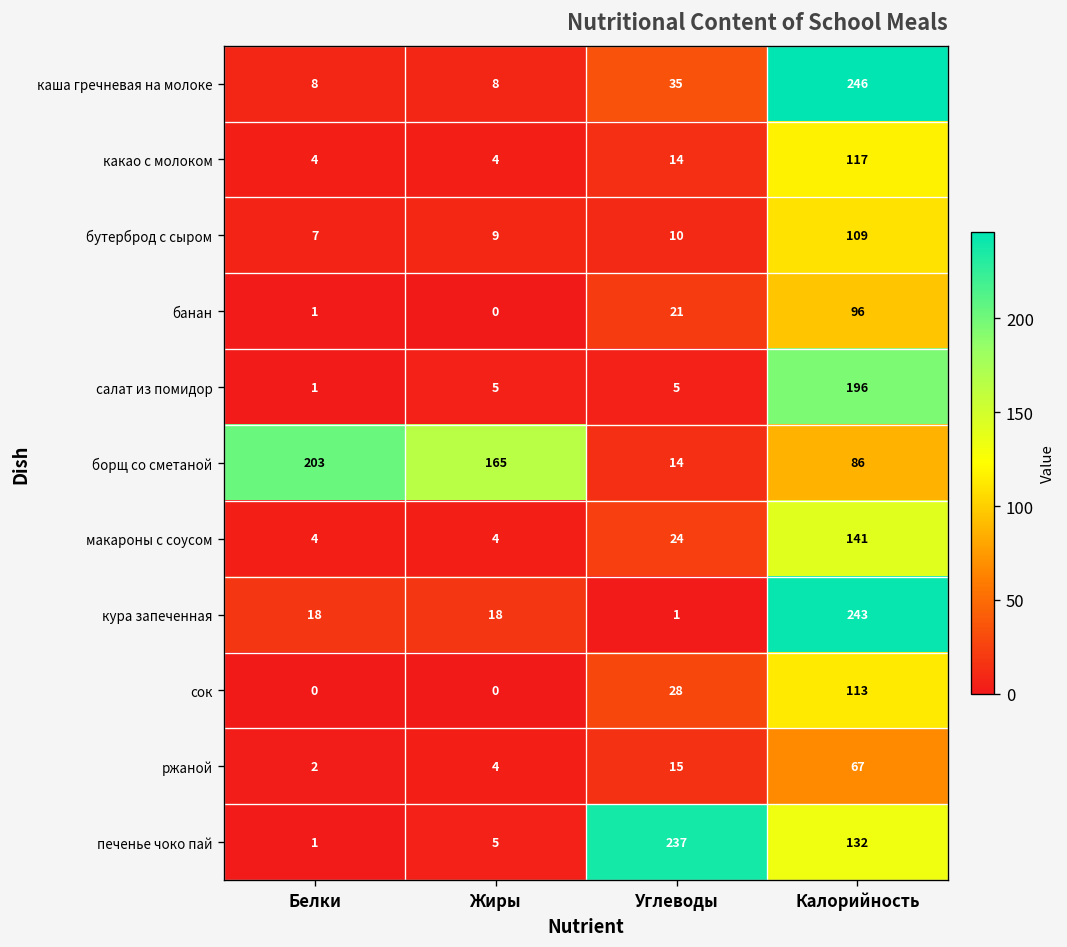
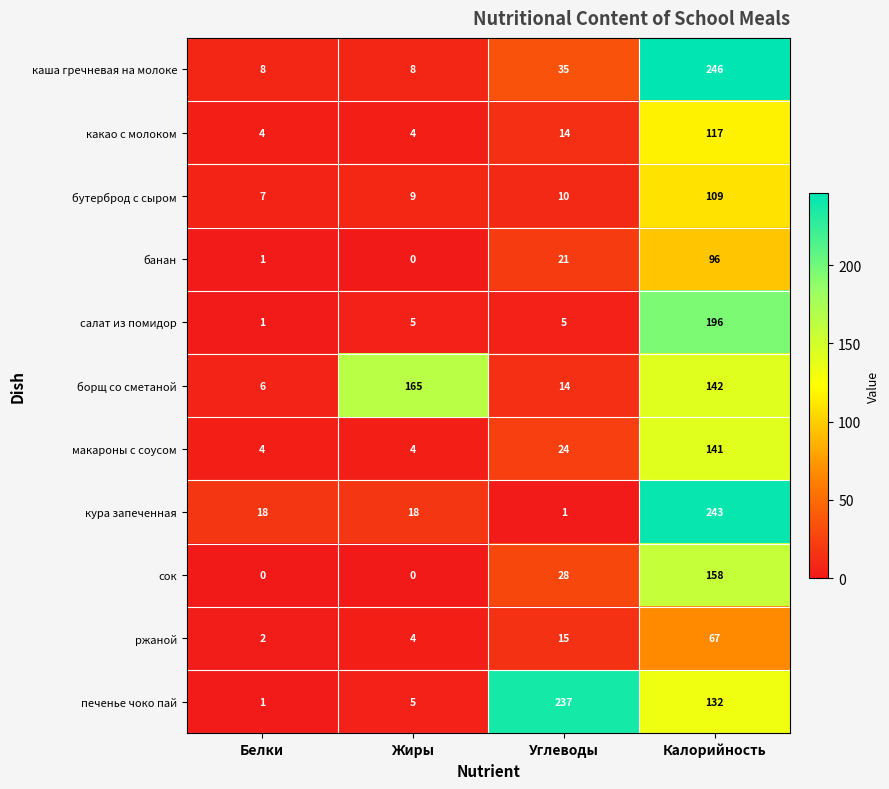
борщ со сметаной, Белки: 203 -> 6
борщ со сметаной, Калорийность: 86 -> 142
сок, Калорийность: 113 -> 158
